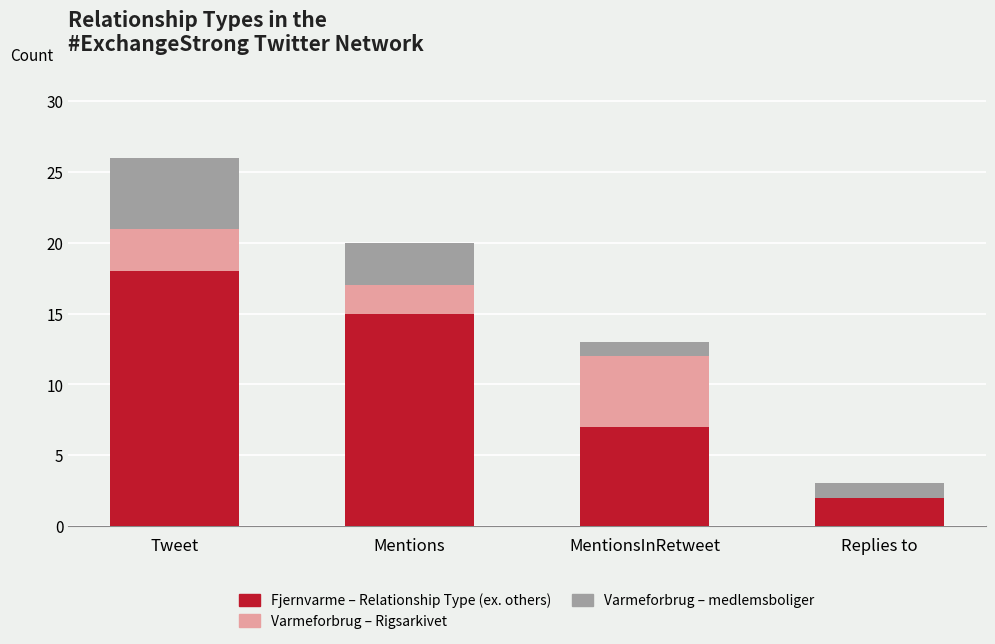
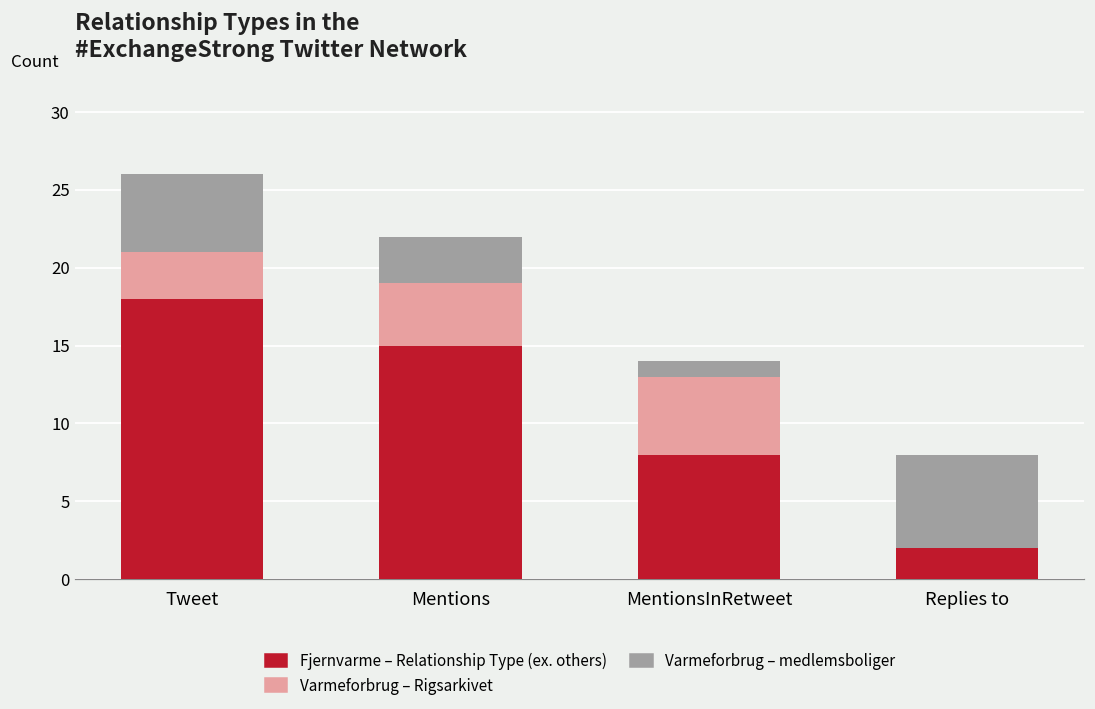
Varmeforbrug – Rigsarkivet, Mentions: 2 -> 4
Fjernvarme – Relationship Type (ex. others), MentionsInRetweet: 7 -> 8
Varmeforbrug – medlemsboliger, Replies to: 1 -> 6
